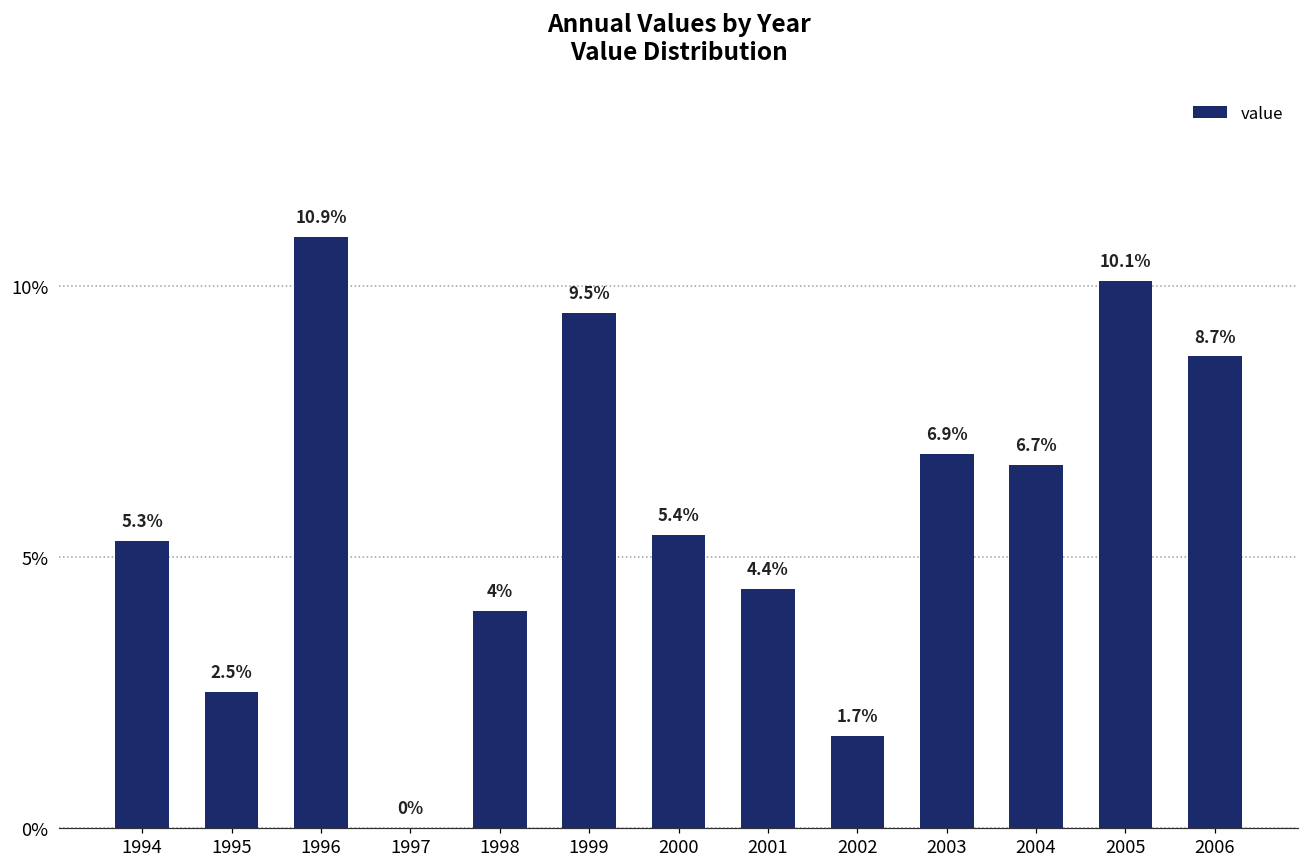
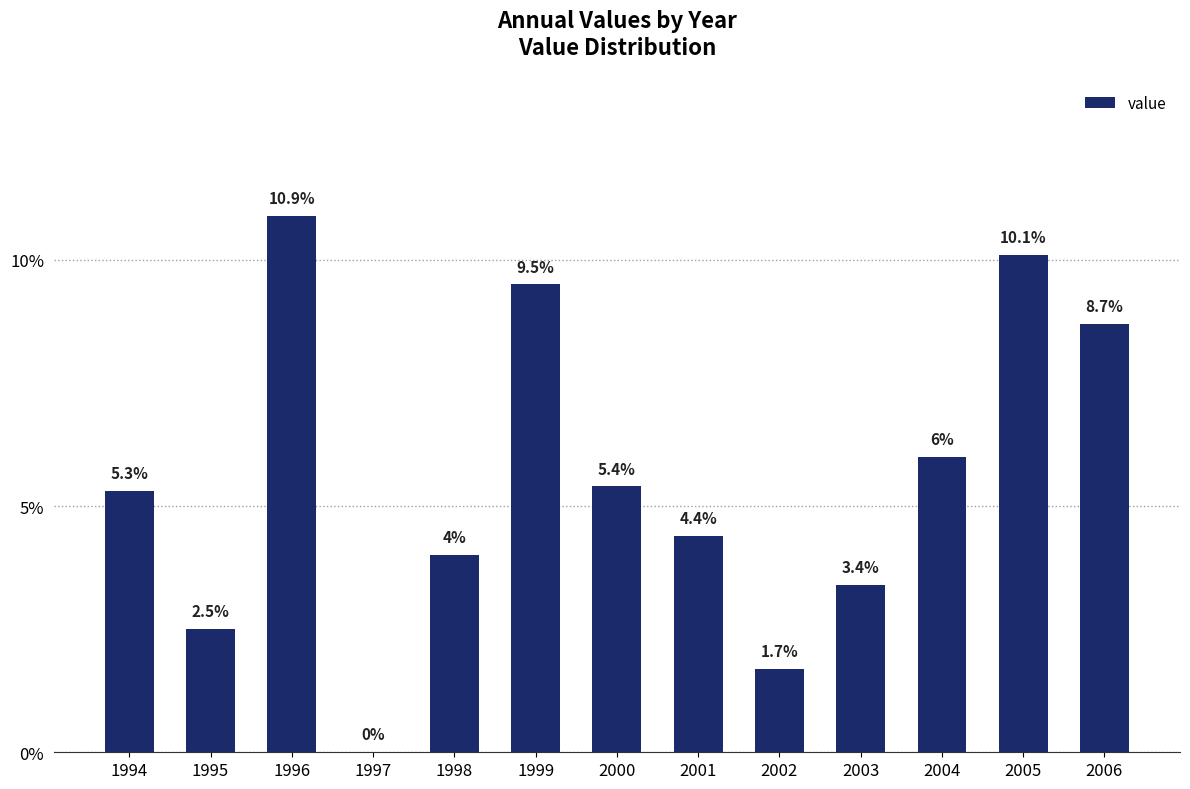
2003: 6.9% -> 3.4%
2004: 6.7% -> 6%
